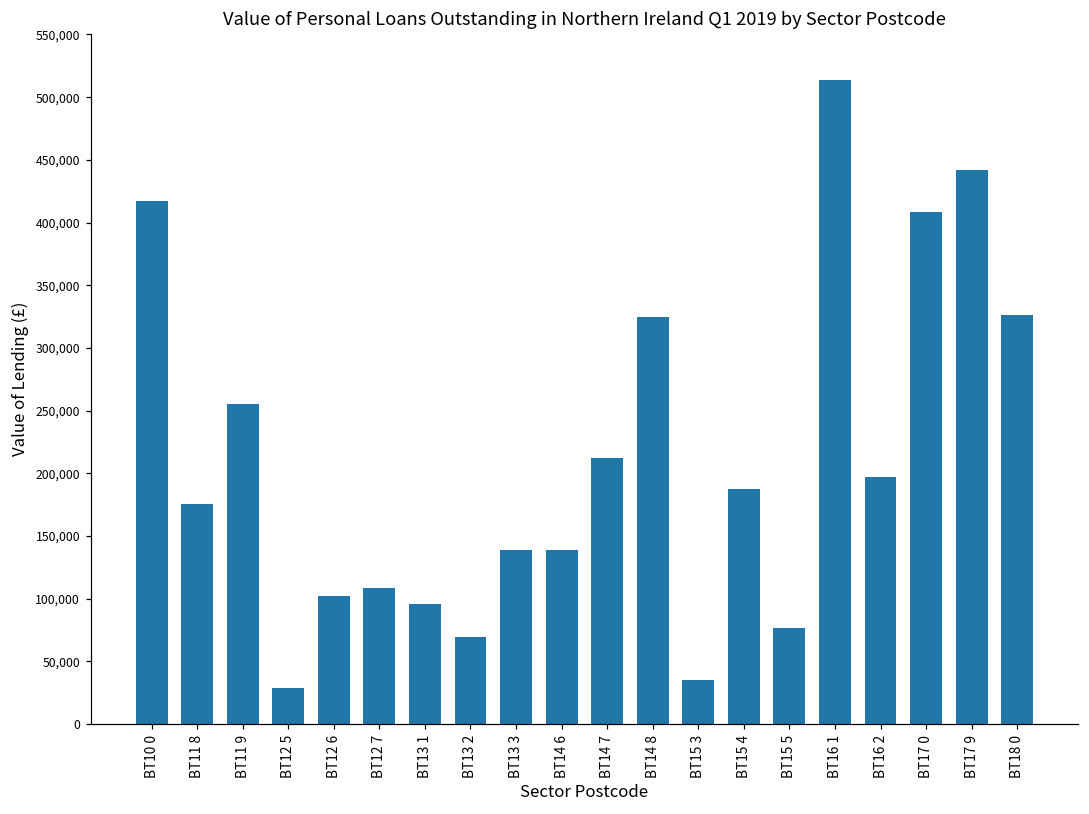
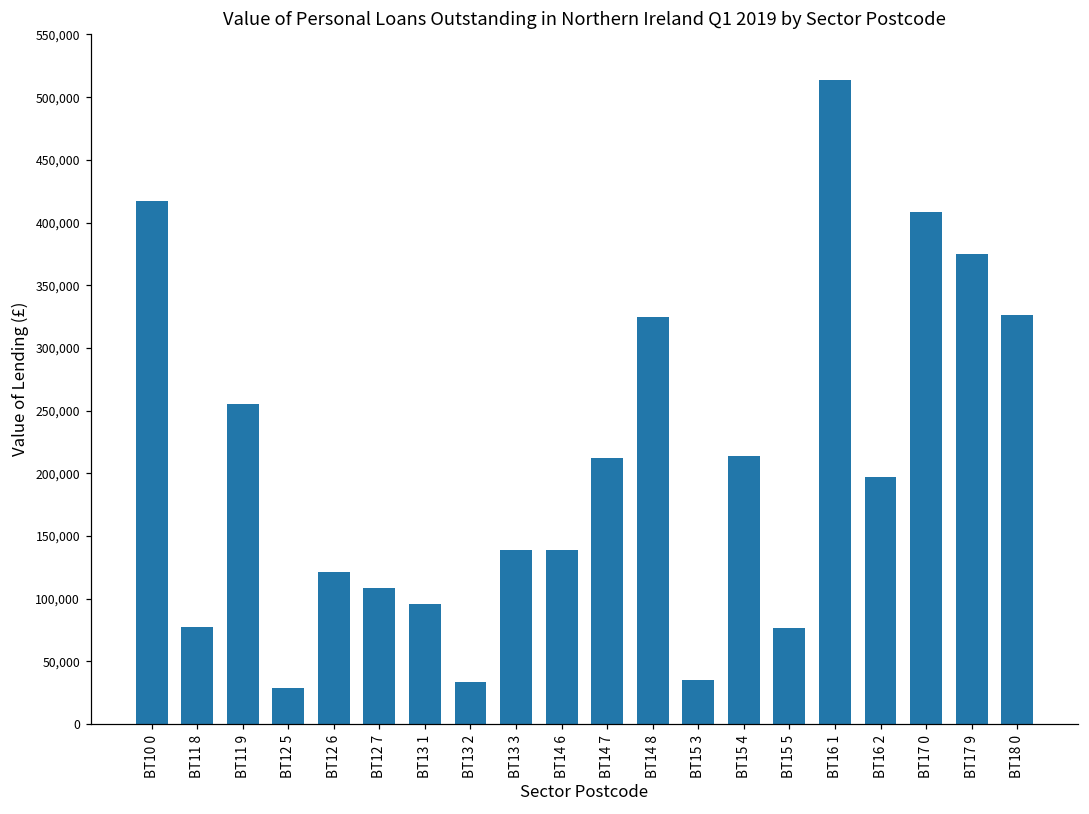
BT11 8: 176,000 -> 77,000
BT12 6: 102,000 -> 122,000
BT13 2: 69,000 -> 33,000
BT15 4: 188,000 -> 213,000
BT17 9: 442,000 -> 375,000
